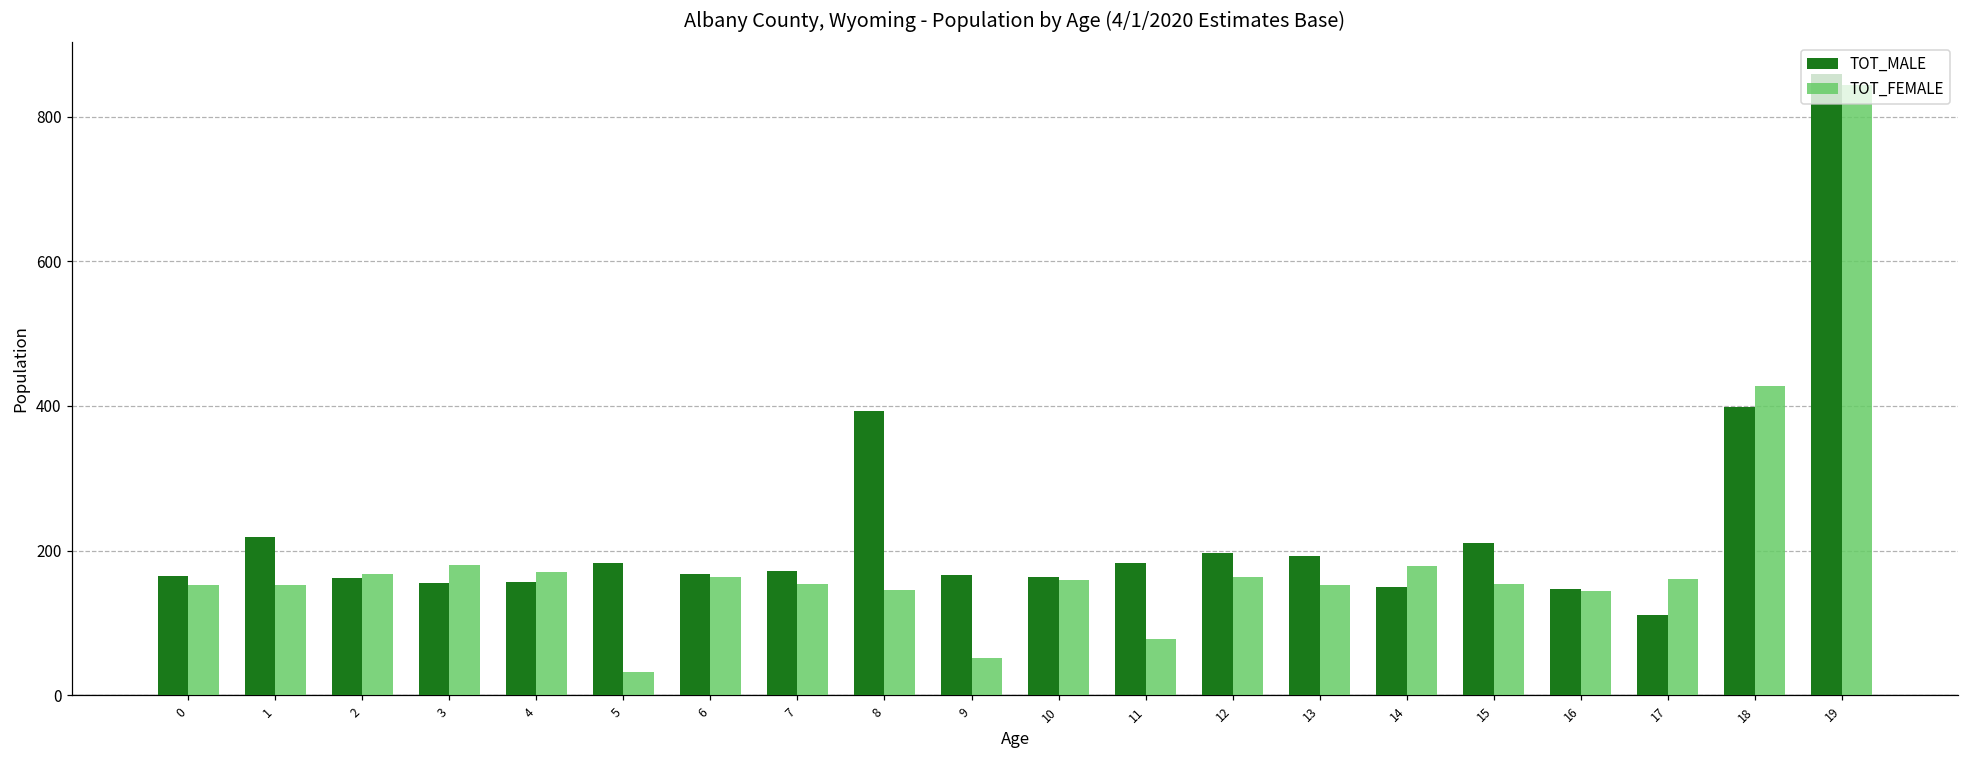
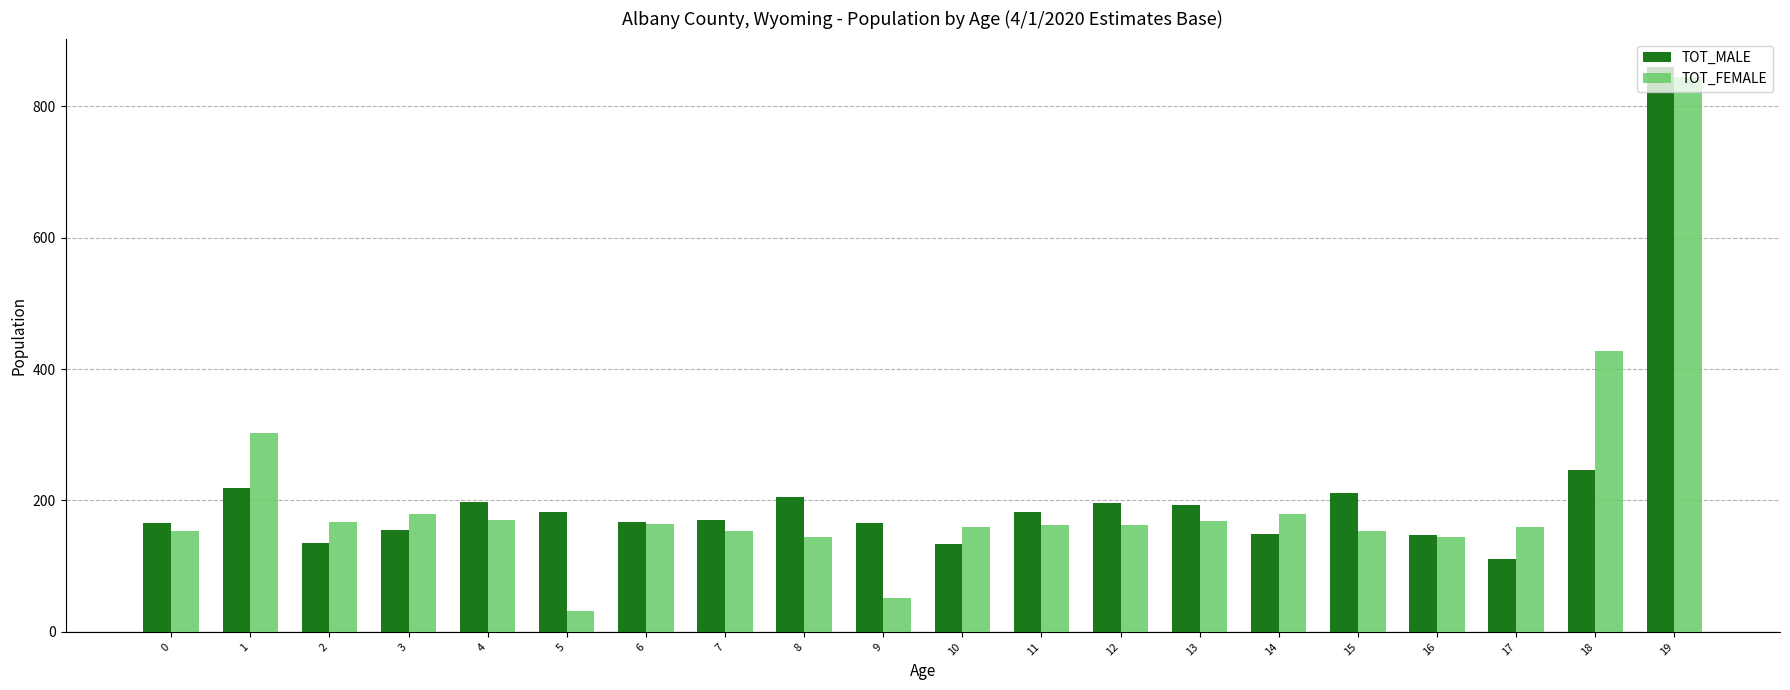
TOT_FEMALE, 1: 150 -> 300
TOT_MALE, 2: 160 -> 140
TOT_MALE, 4: 160 -> 200
TOT_MALE, 8: 390 -> 210
TOT_MALE, 10: 160 -> 130
TOT_FEMALE, 11: 80 -> 160
TOT_FEMALE, 13: 150 -> 170
TOT_MALE, 18: 400 -> 250
